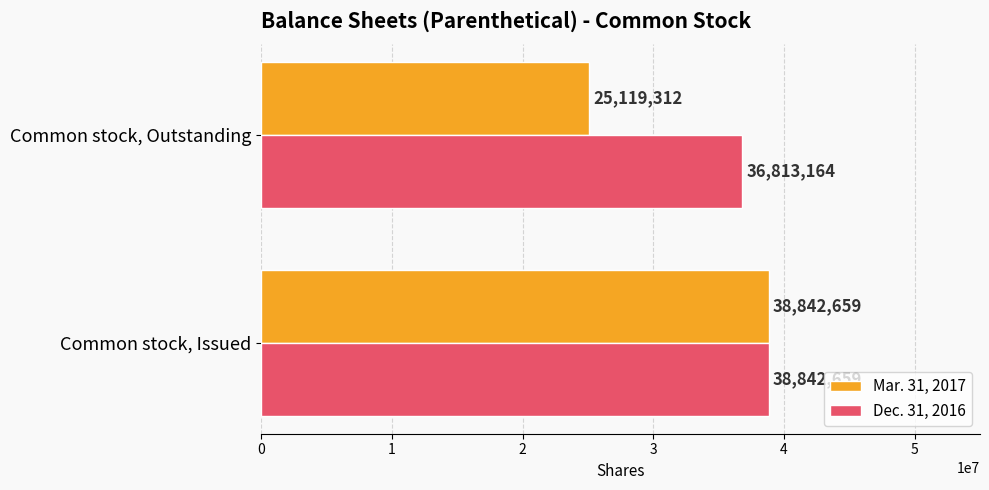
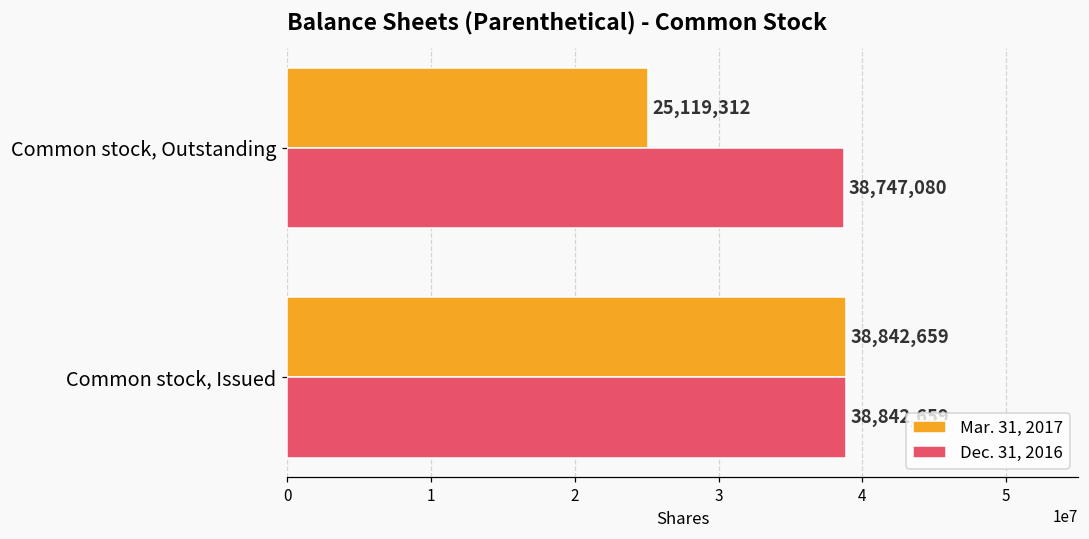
Dec. 31, 2016, Common stock, Outstanding: 36,813,164 -> 38,747,080
